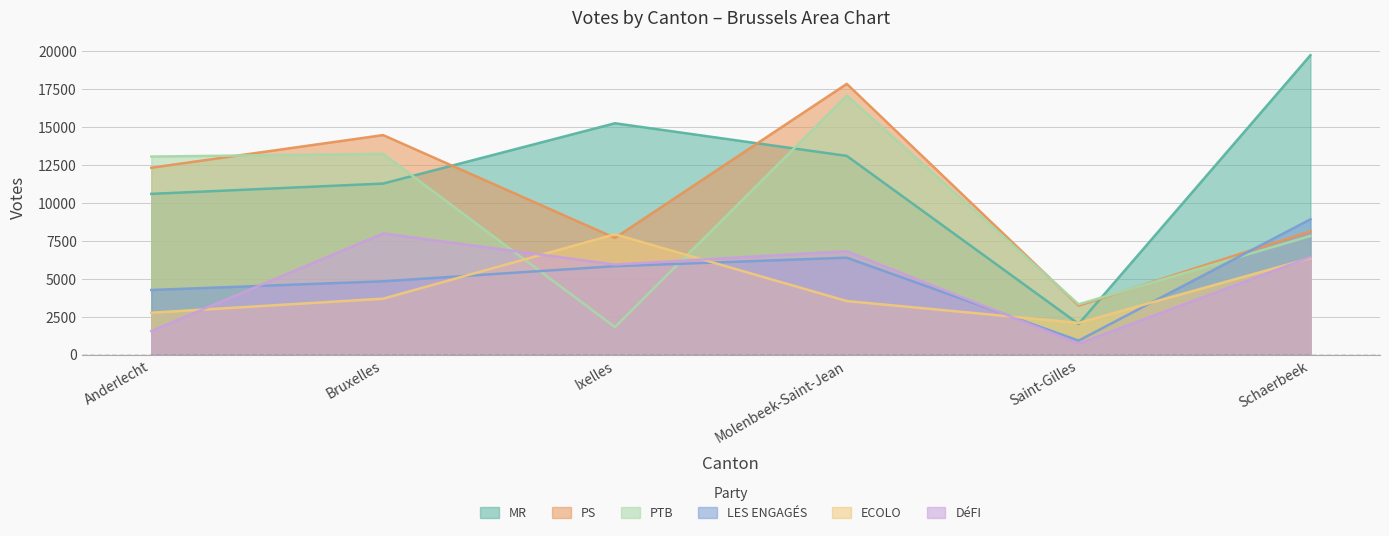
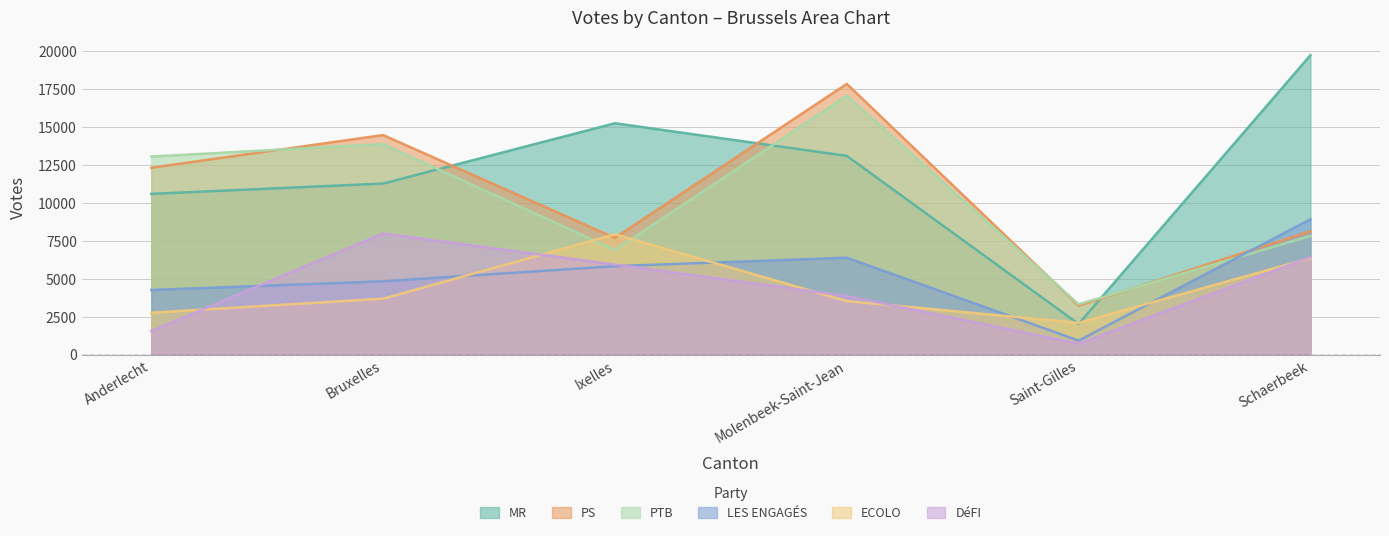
PTB, Bruxelles: 13200 -> 13900
PTB, Ixelles: 1800 -> 6900
DéFI, Molenbeek-Saint-Jean: 6800 -> 3900
